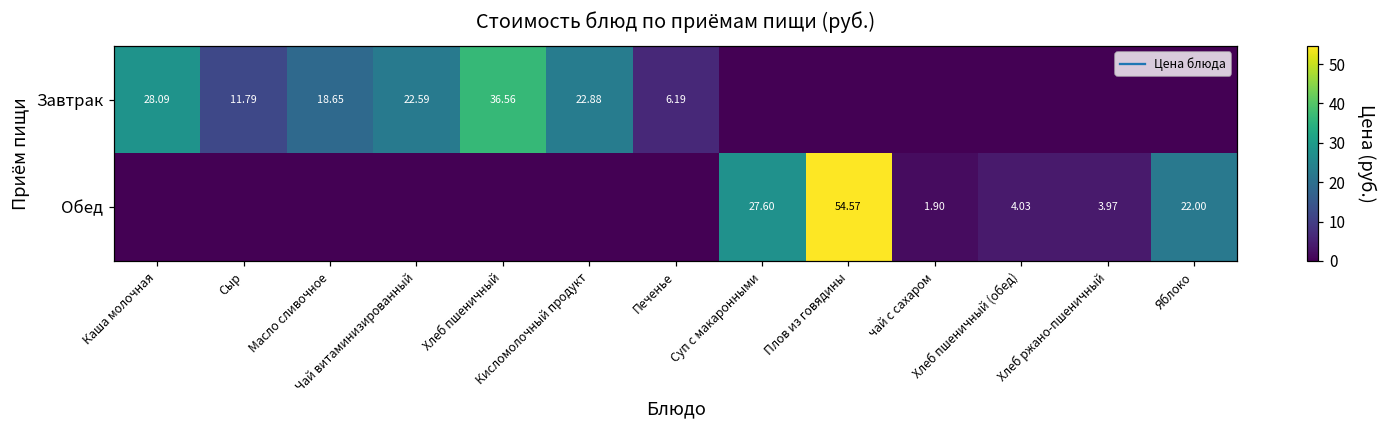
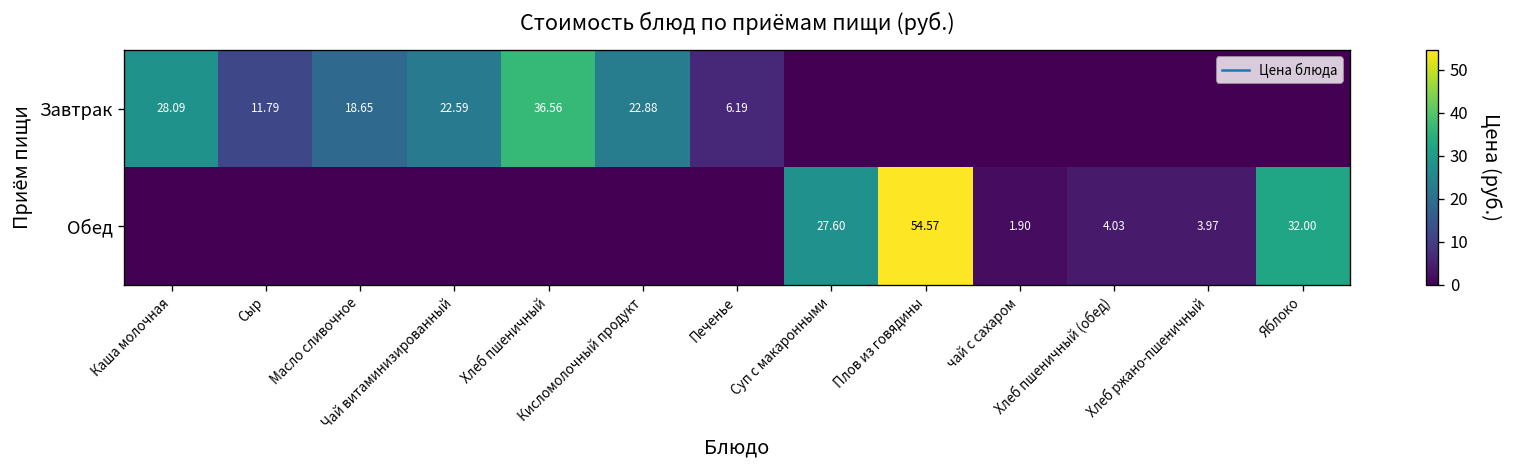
Обед, Яблоко: 22.00 -> 32.00
